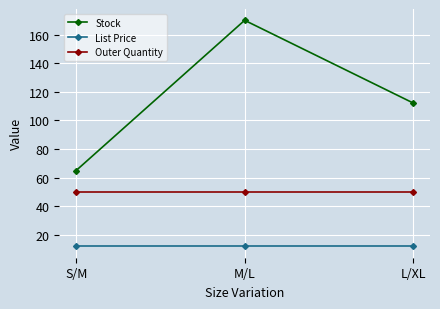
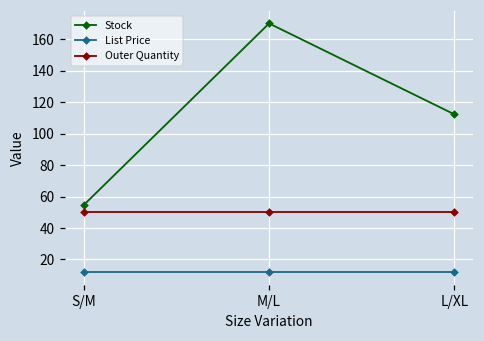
Stock, S/M: 65 -> 55
